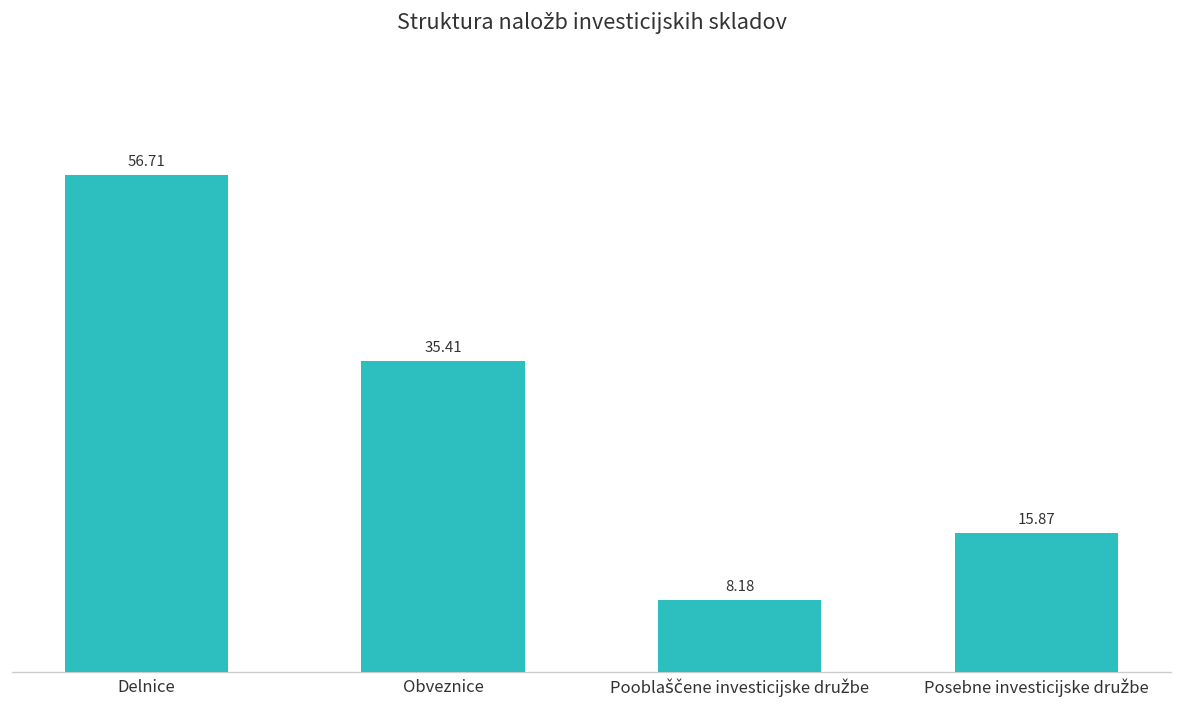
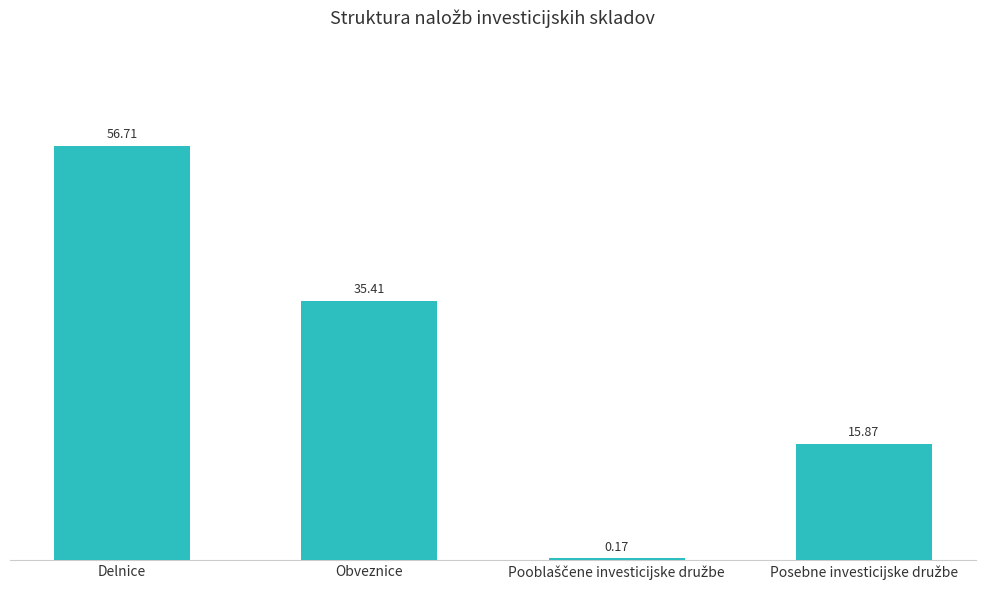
Pooblaščene investicijske družbe: 8.18 -> 0.17
